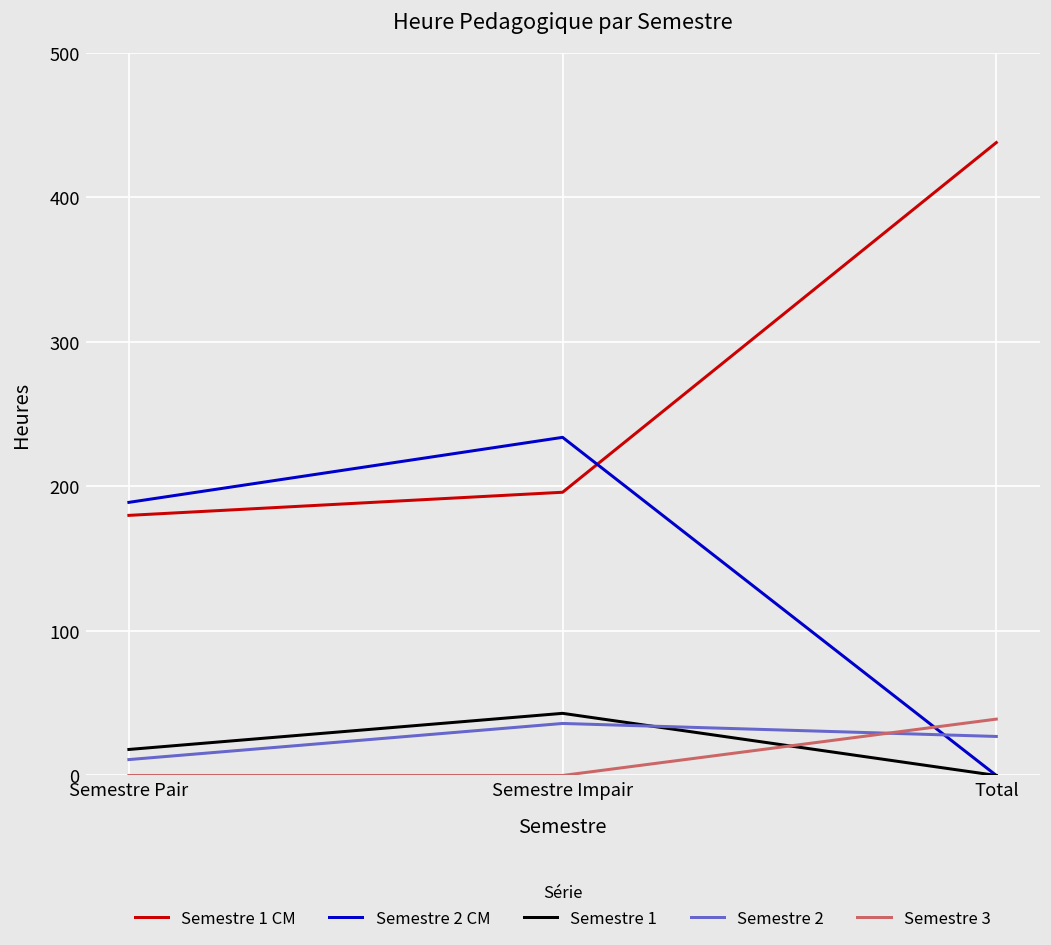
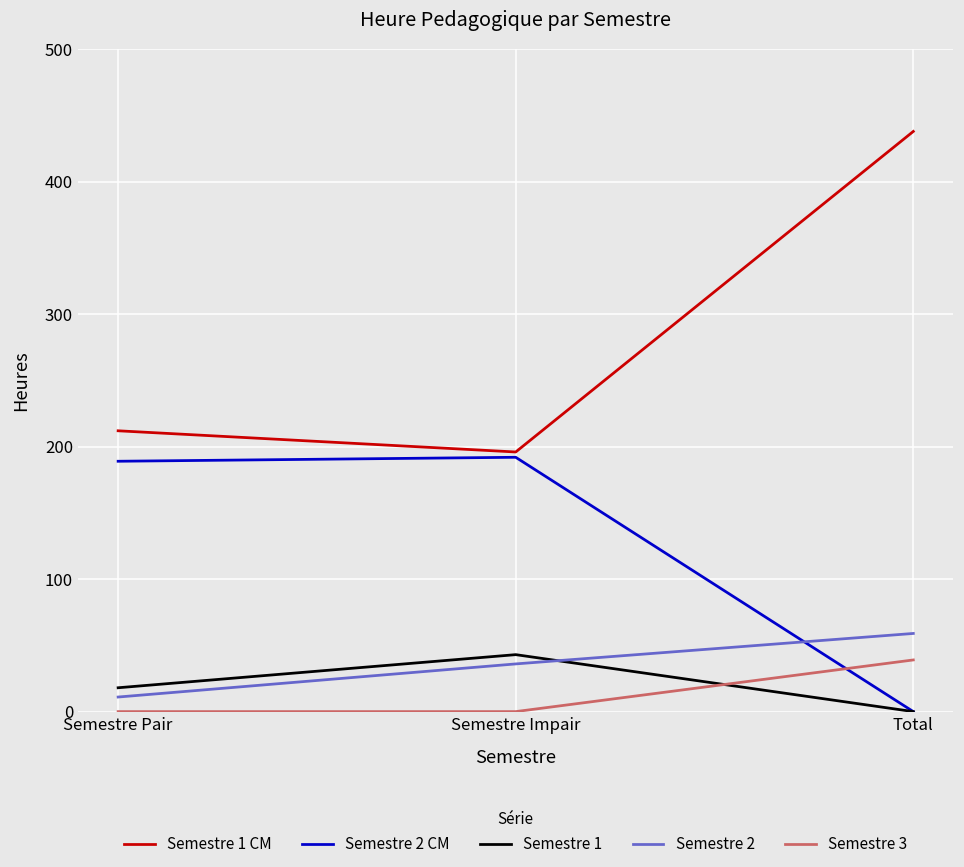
Semestre 1 CM, Semestre Pair: 180 -> 212
Semestre 2 CM, Semestre Impair: 234 -> 192
Semestre 2, Total: 27 -> 59
